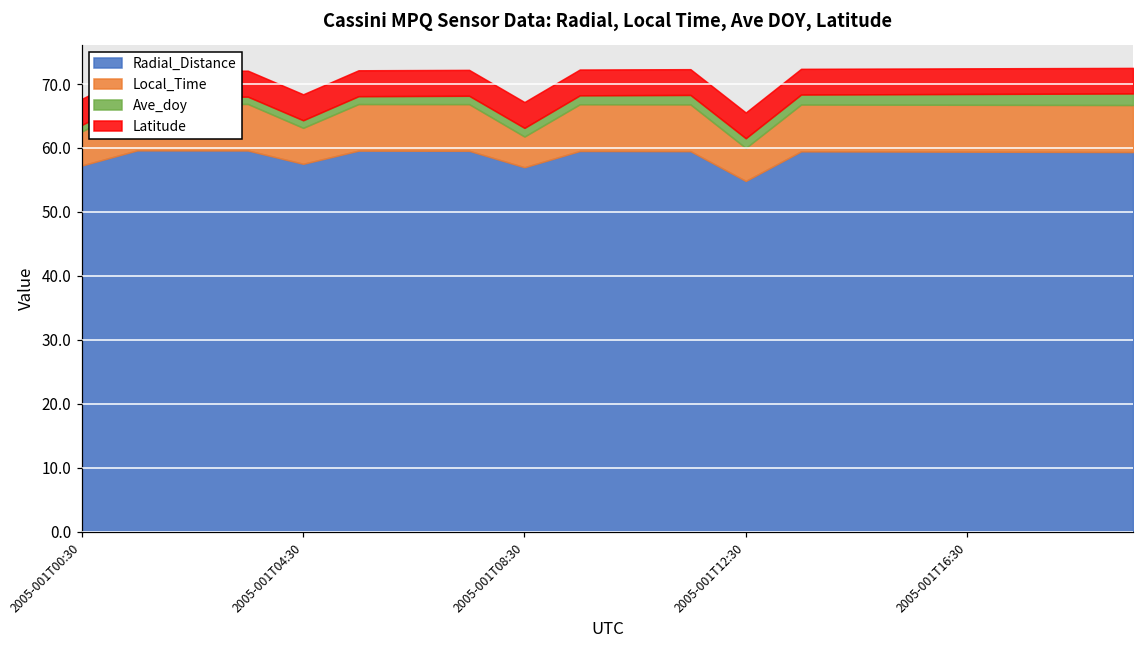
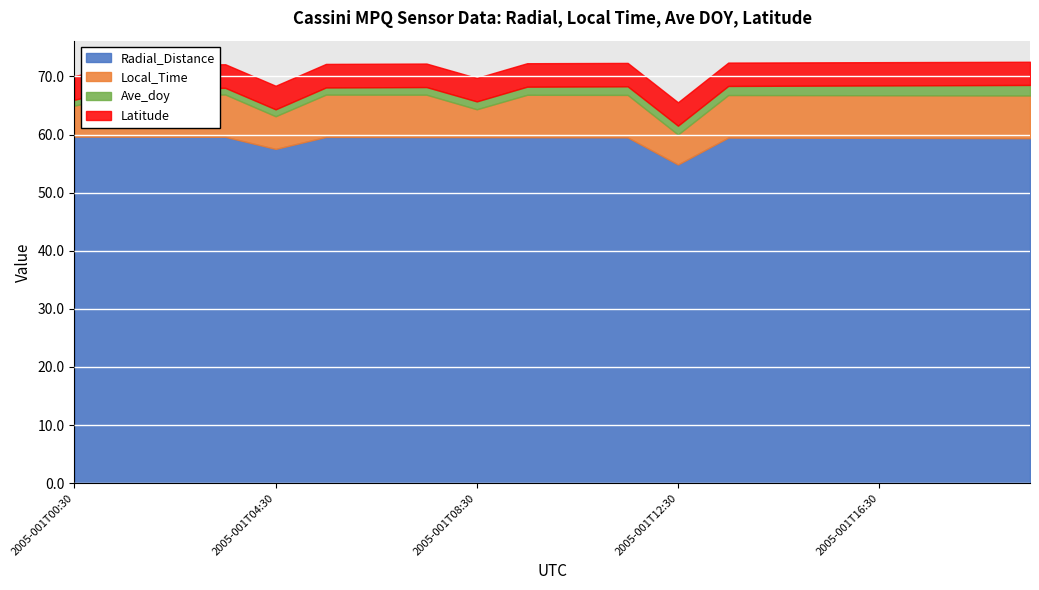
Radial_Distance, 2005-001T00:30: 57 -> 60
Radial_Distance, 2005-001T08:30: 57 -> 60
